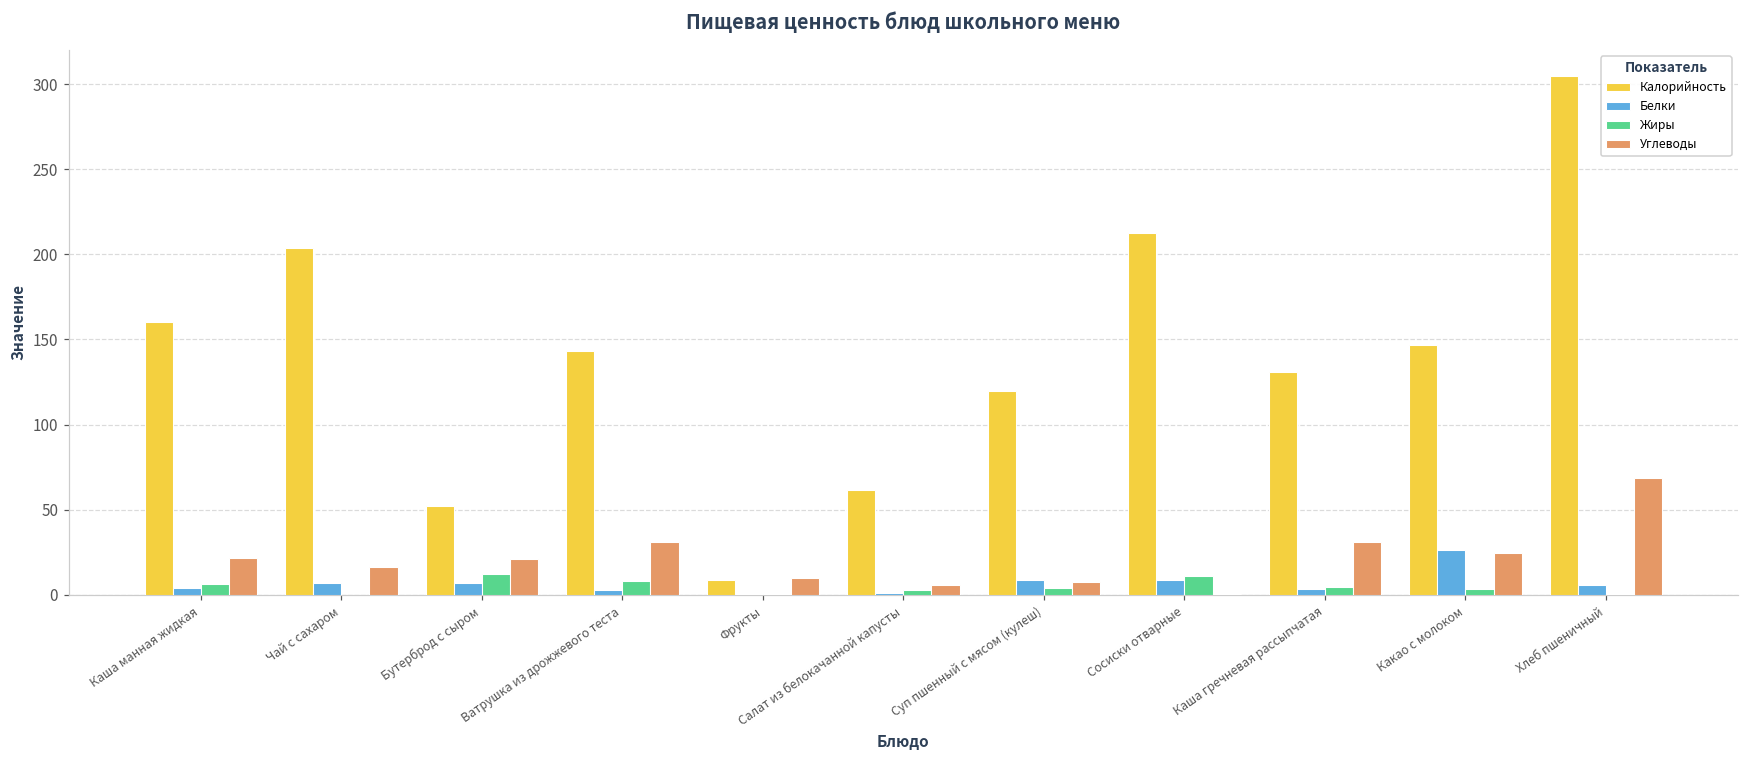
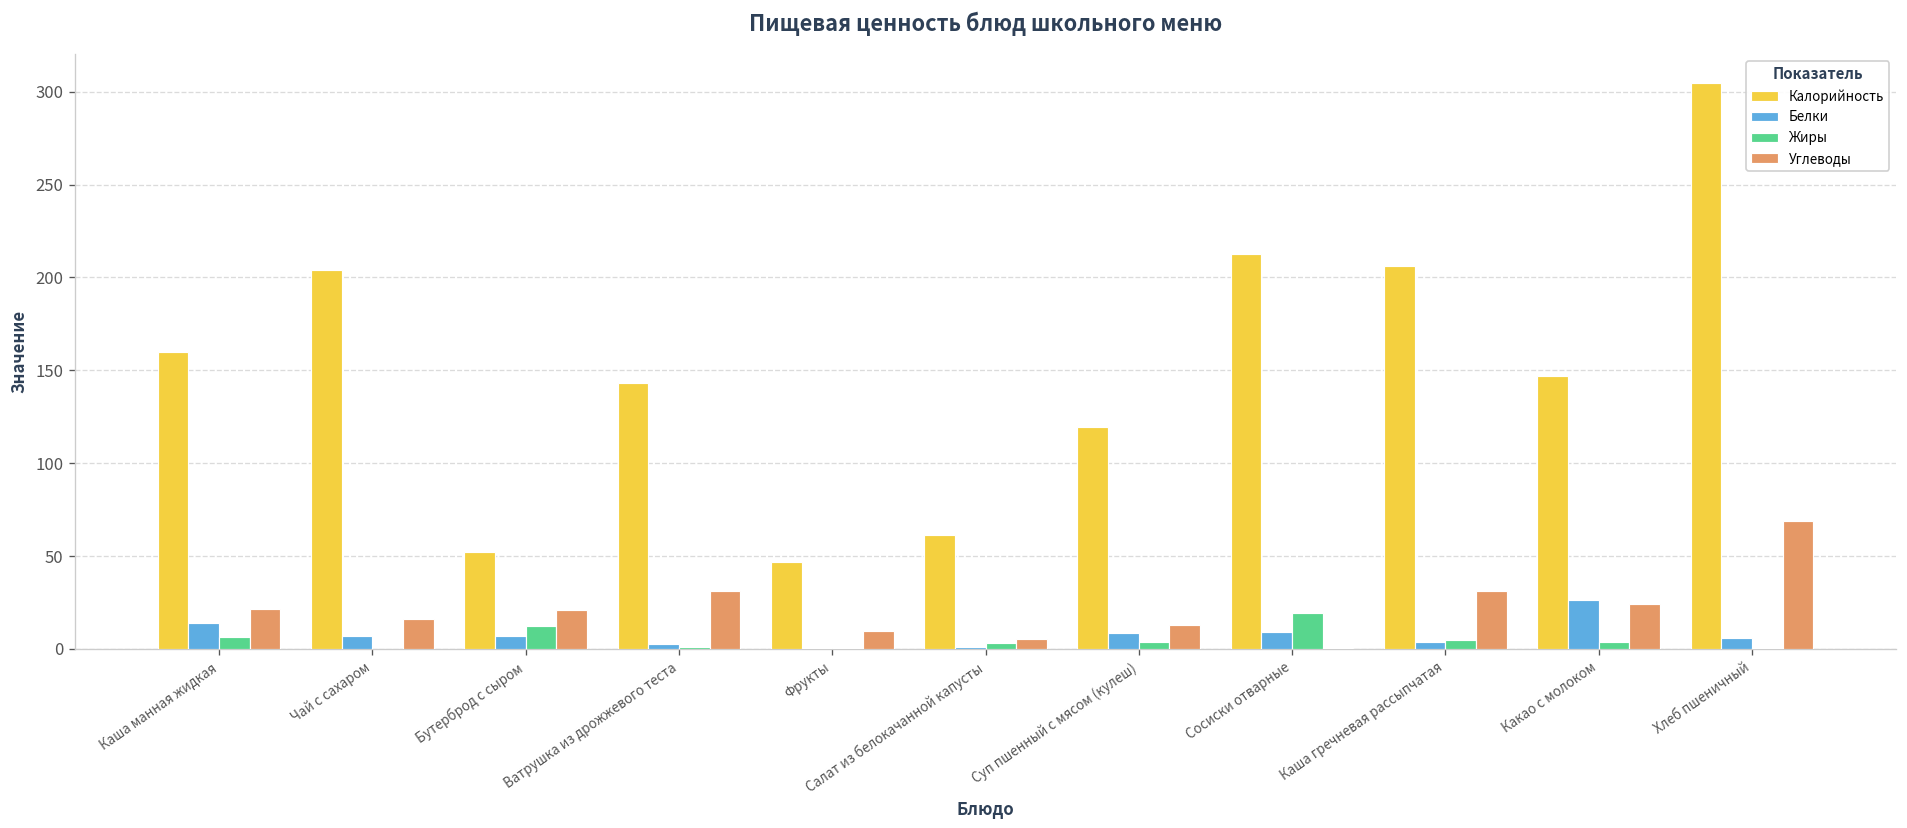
Белки, Каша манная жидкая: 4 -> 14
Жиры, Ватрушка из дрожжевого теста: 8 -> 1
Калорийность, Фрукты: 9 -> 47
Углеводы, Суп пшенный с мясом (кулеш): 7 -> 13
Жиры, Сосиски отварные: 11 -> 20
Калорийность, Каша гречневая рассыпчатая: 131 -> 206
